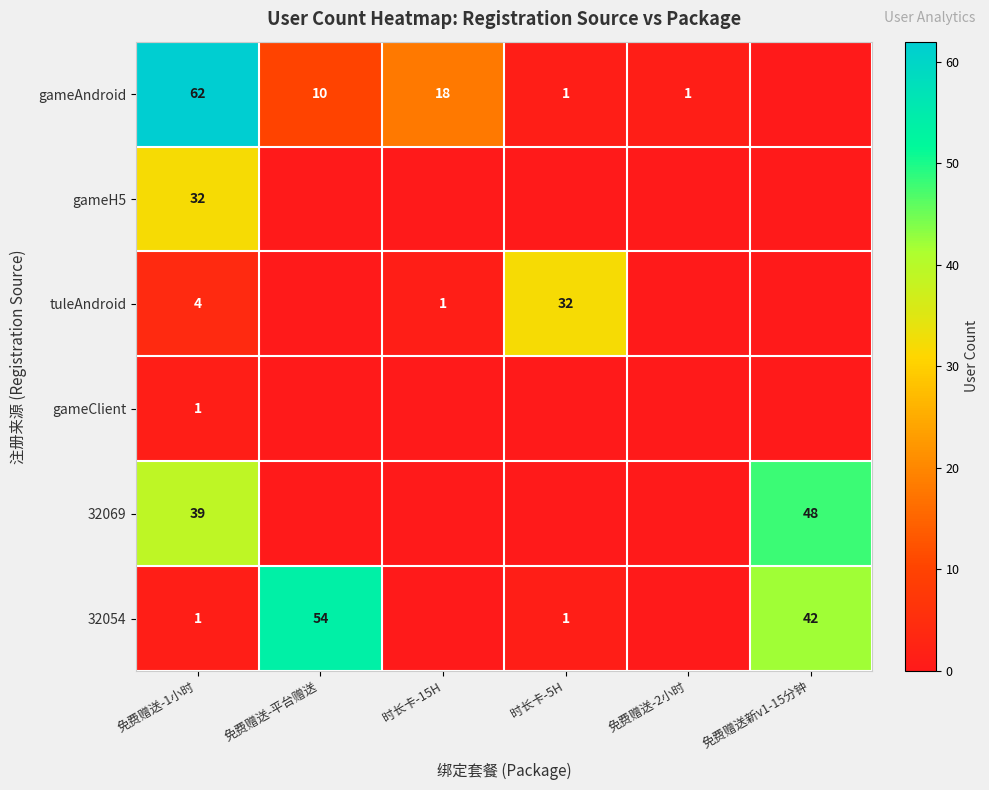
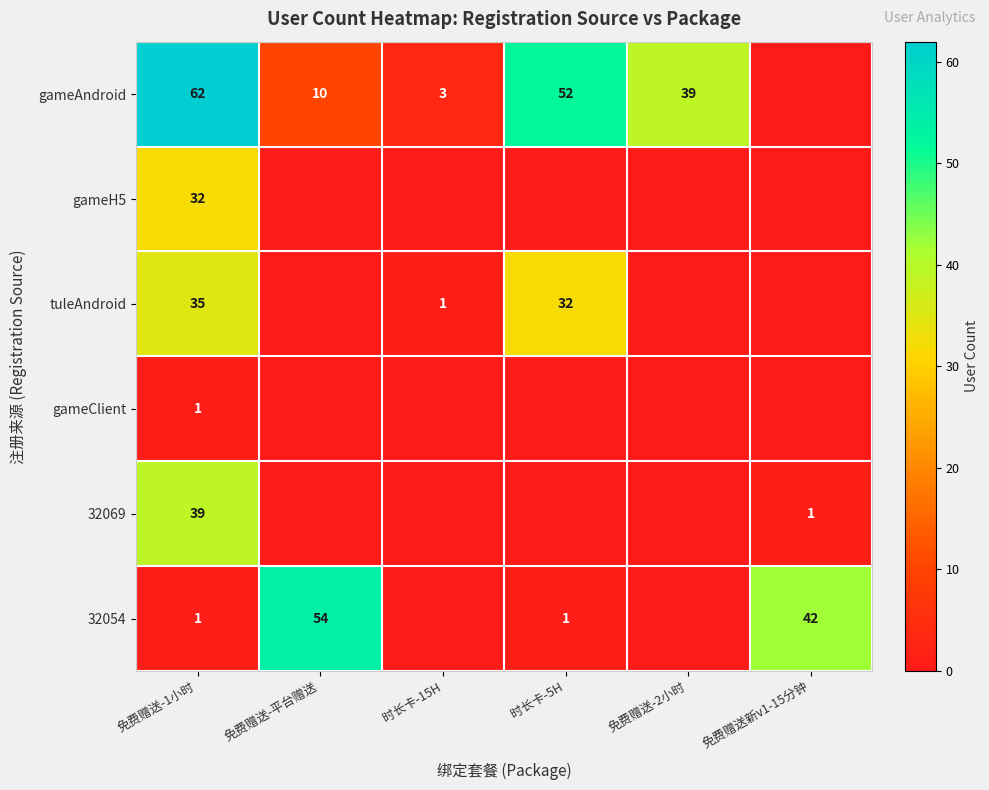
gameAndroid, 时长卡-15H: 18 -> 3
gameAndroid, 时长卡-5H: 1 -> 52
gameAndroid, 免费赠送-2小时: 1 -> 39
tuleAndroid, 免费赠送-1小时: 4 -> 35
32069, 免费赠送新v1-15分钟: 48 -> 1
